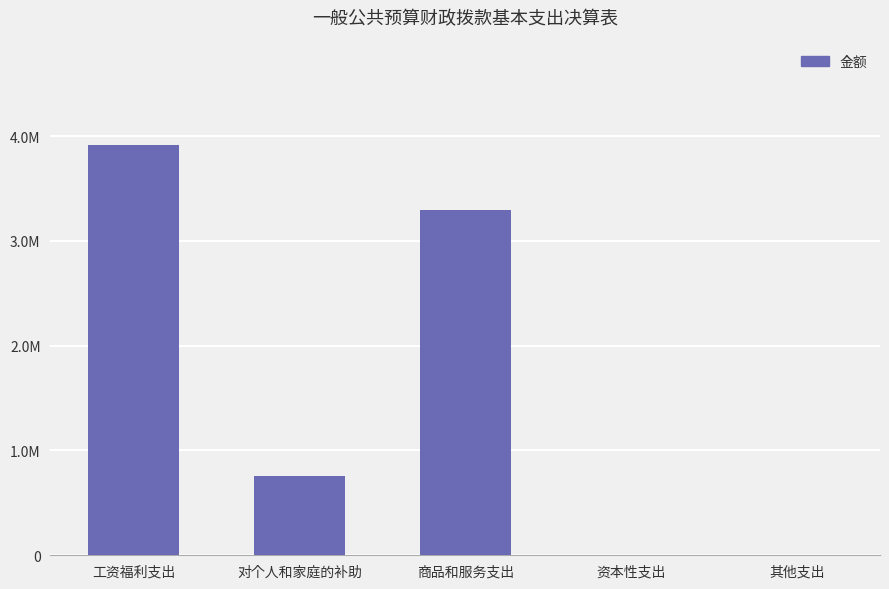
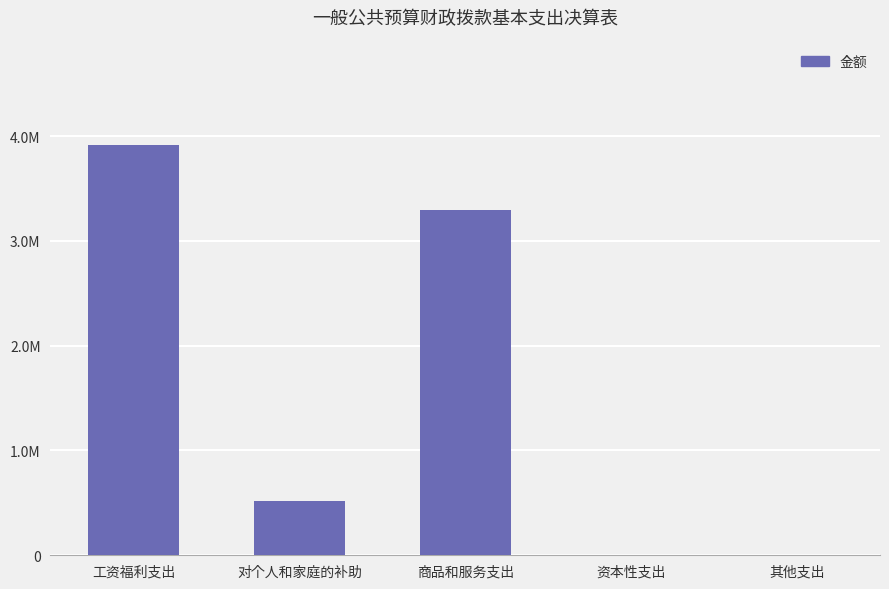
对个人和家庭的补助: 750000 -> 520000
